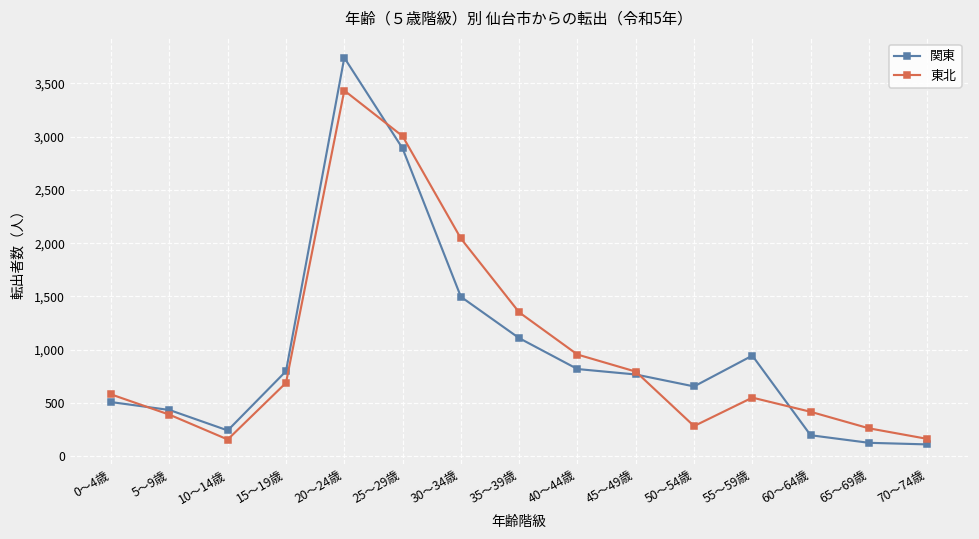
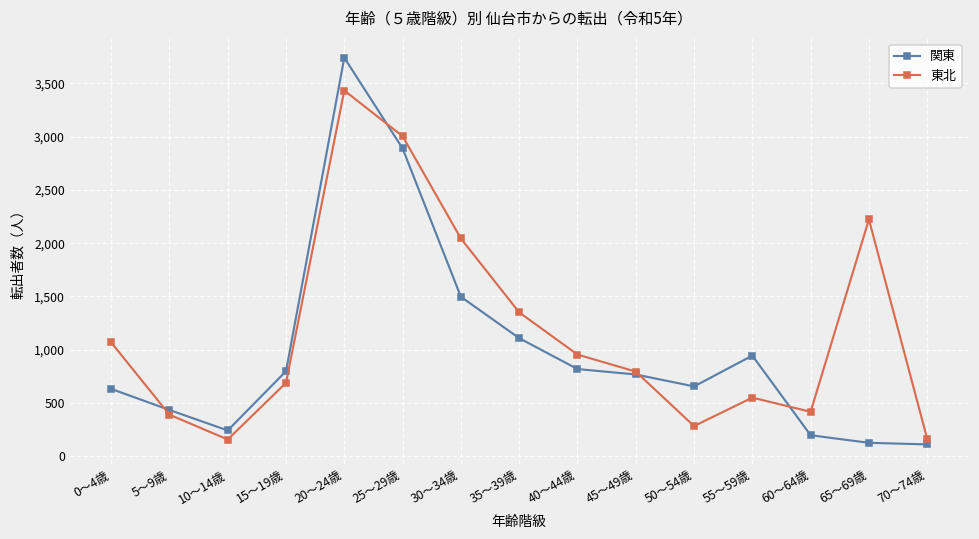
関東, 0～4歳: 500 -> 600
東北, 0～4歳: 600 -> 1,100
東北, 65～69歳: 300 -> 2,200
